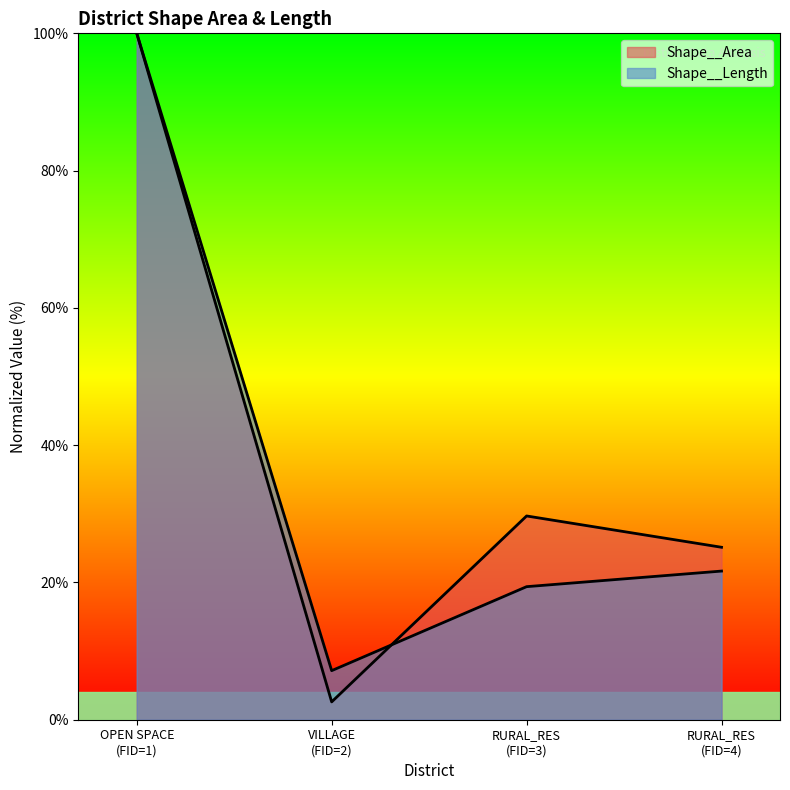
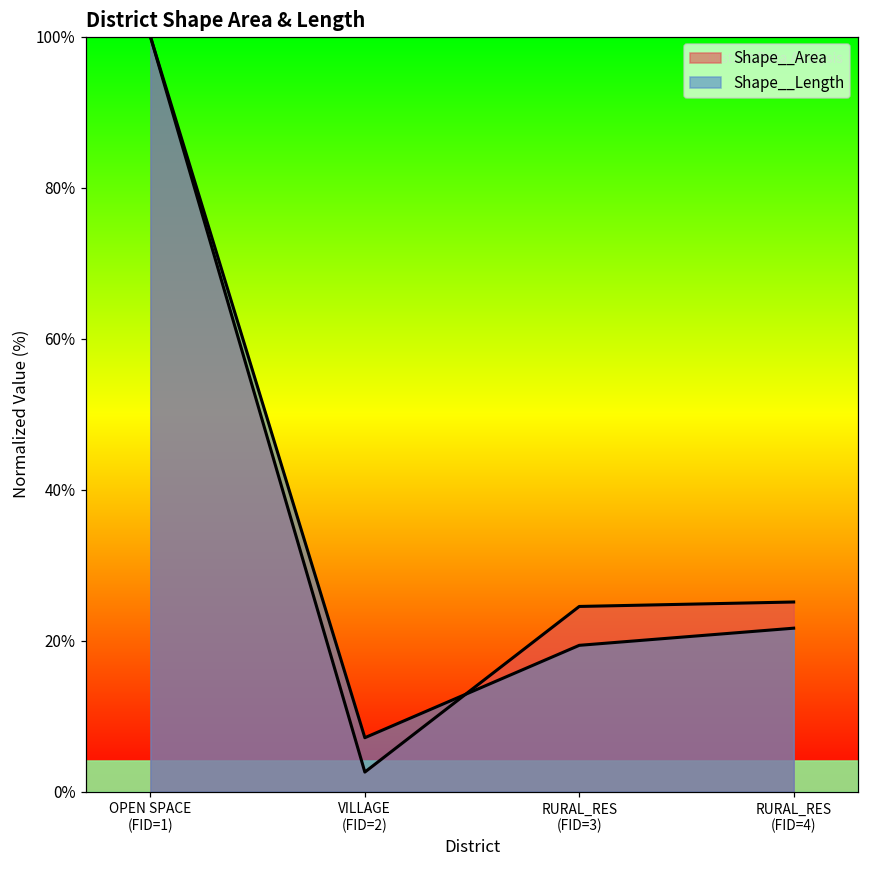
Shape__Area, RURAL_RES (FID=3): 30% -> 25%
